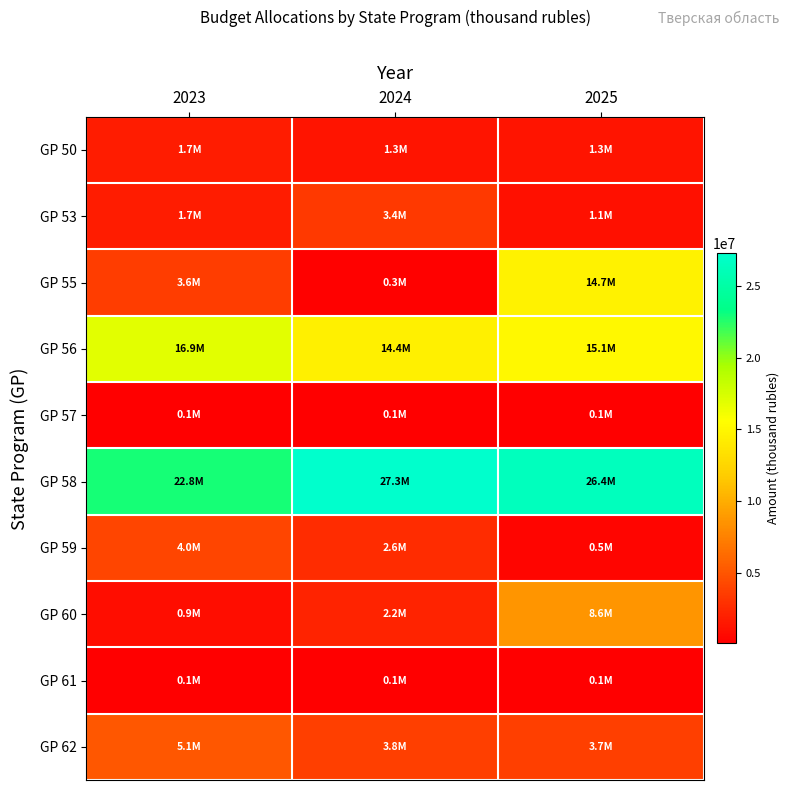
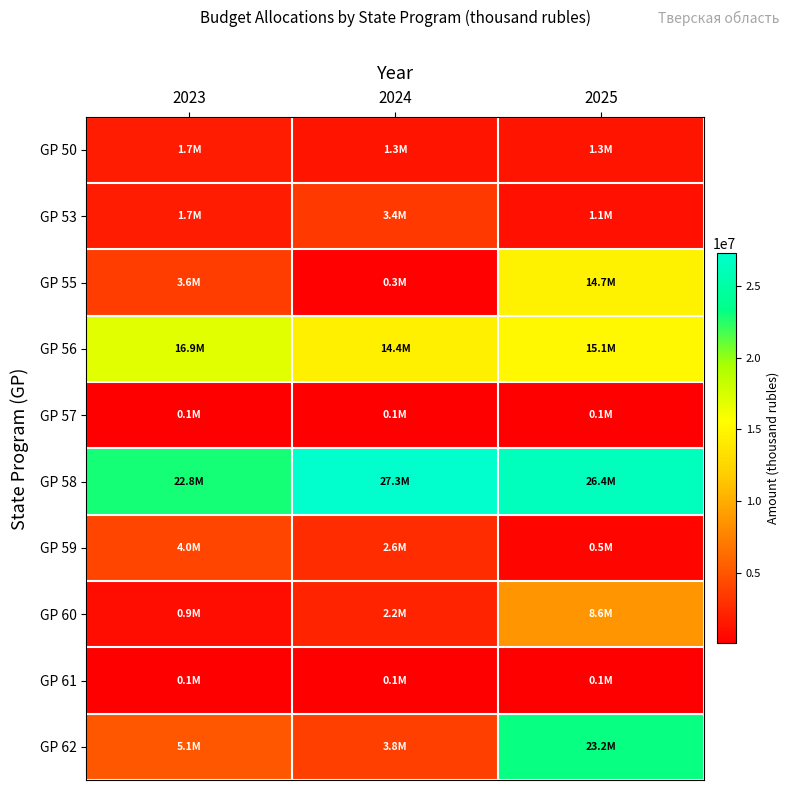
GP 62, 2025: 3.7M -> 23.2M
